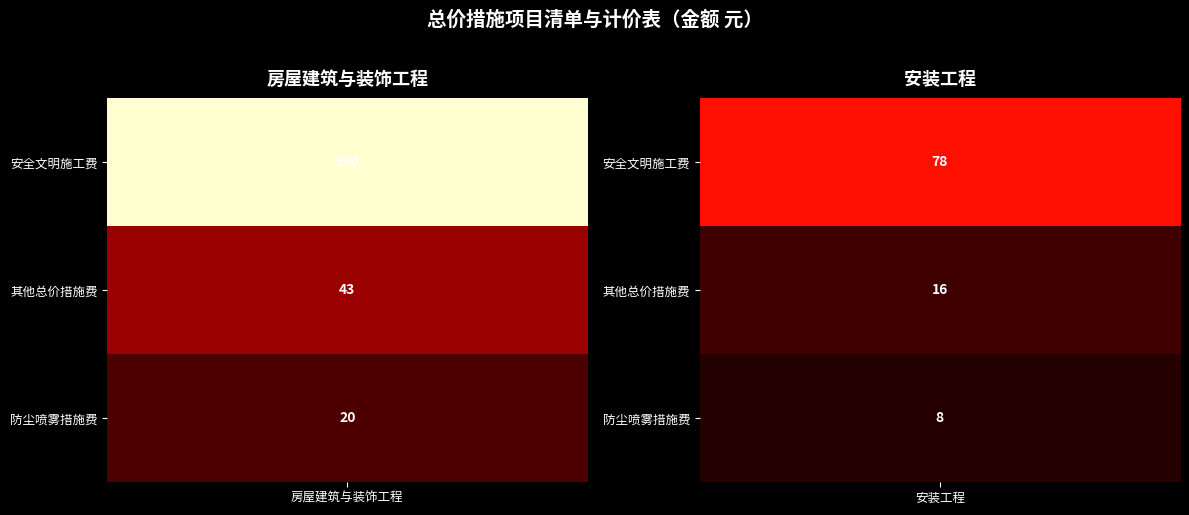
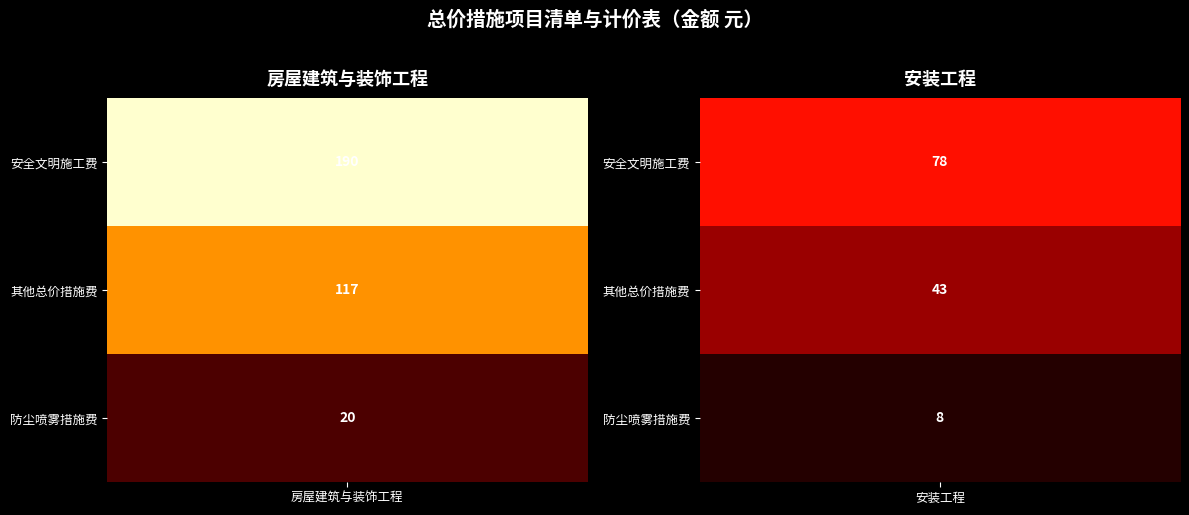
房屋建筑与装饰工程, 其他总价措施费, 房屋建筑与装饰工程: 43 -> 117
安装工程, 其他总价措施费, 安装工程: 16 -> 43
